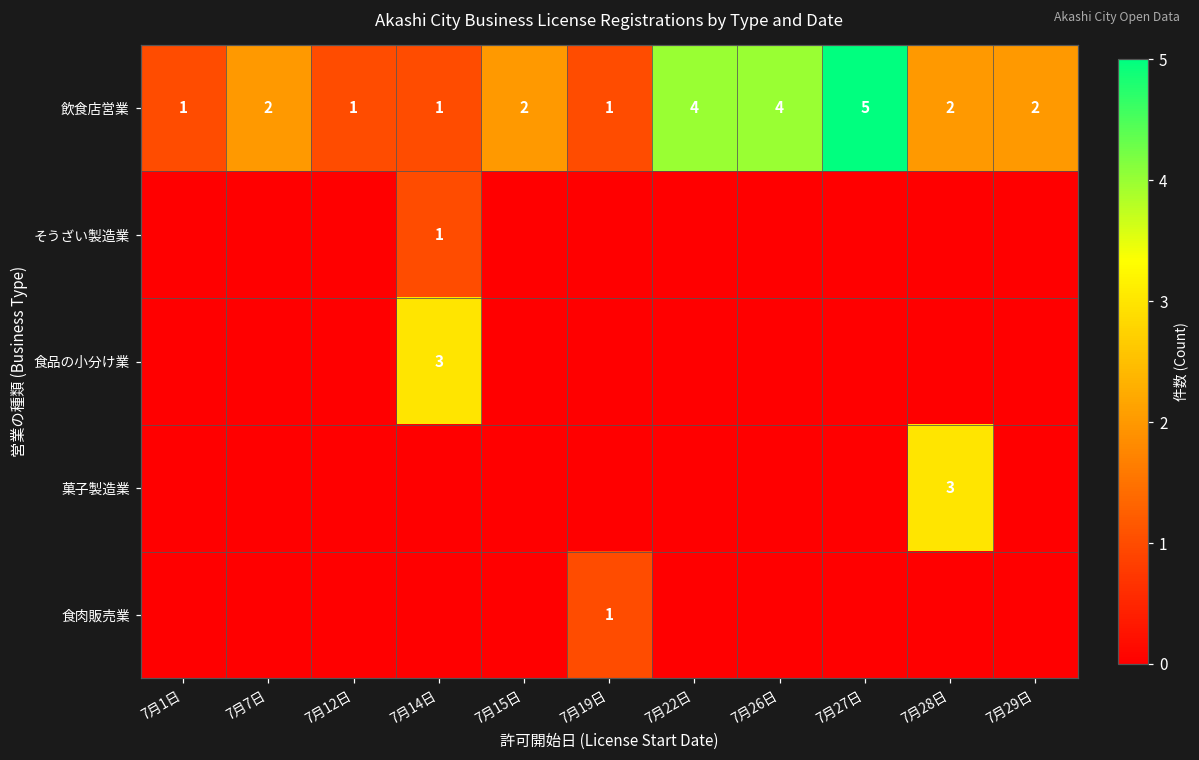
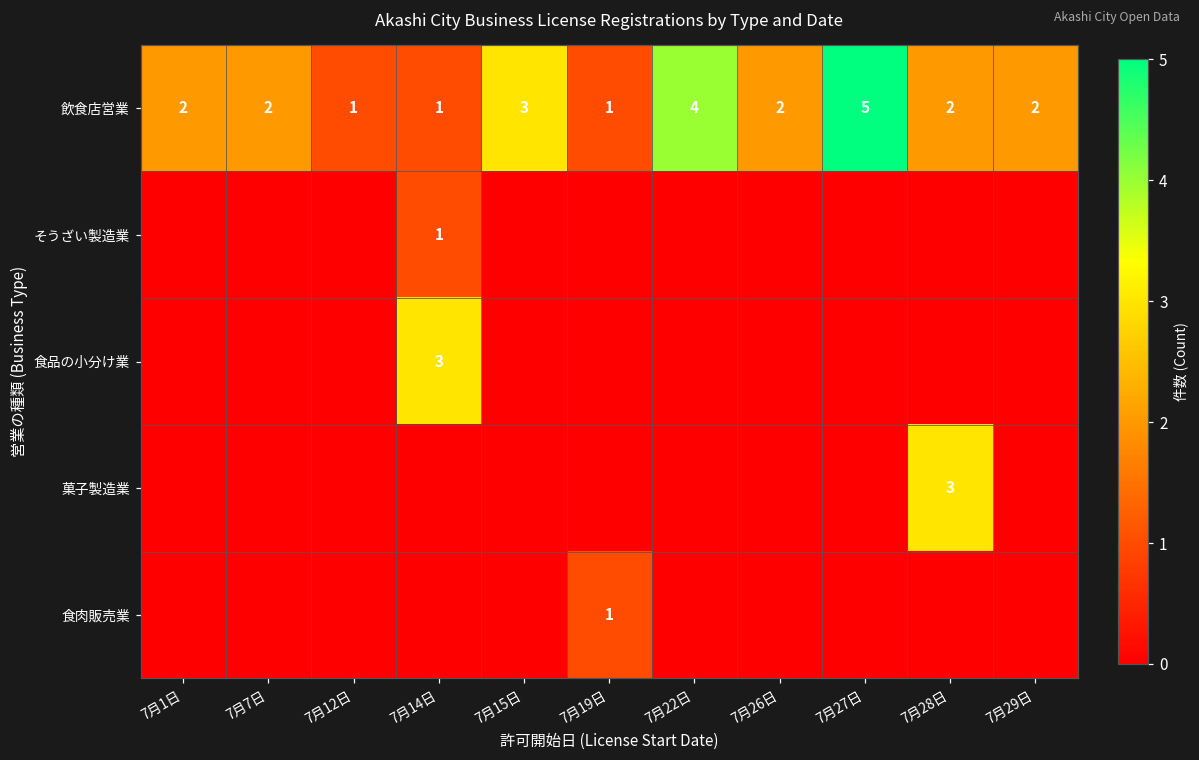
飲食店営業, 7月1日: 1 -> 2
飲食店営業, 7月15日: 2 -> 3
飲食店営業, 7月26日: 4 -> 2
